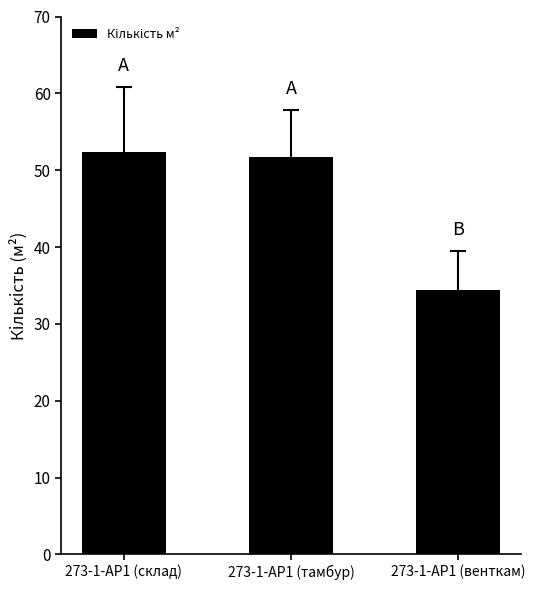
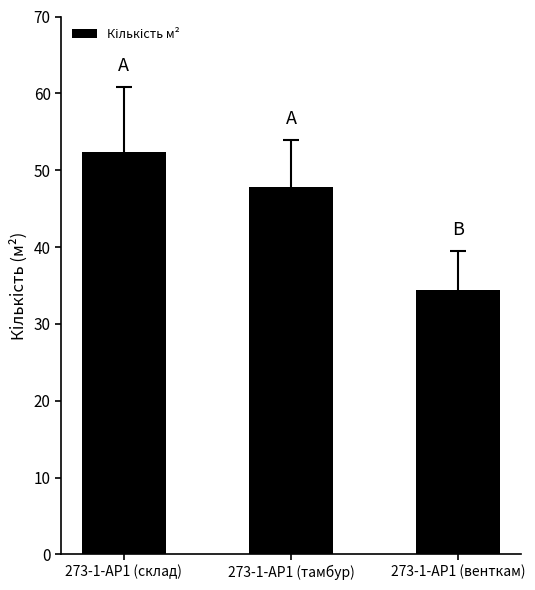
Кількість м², 273-1-АР1 (тамбур): 52 -> 48
